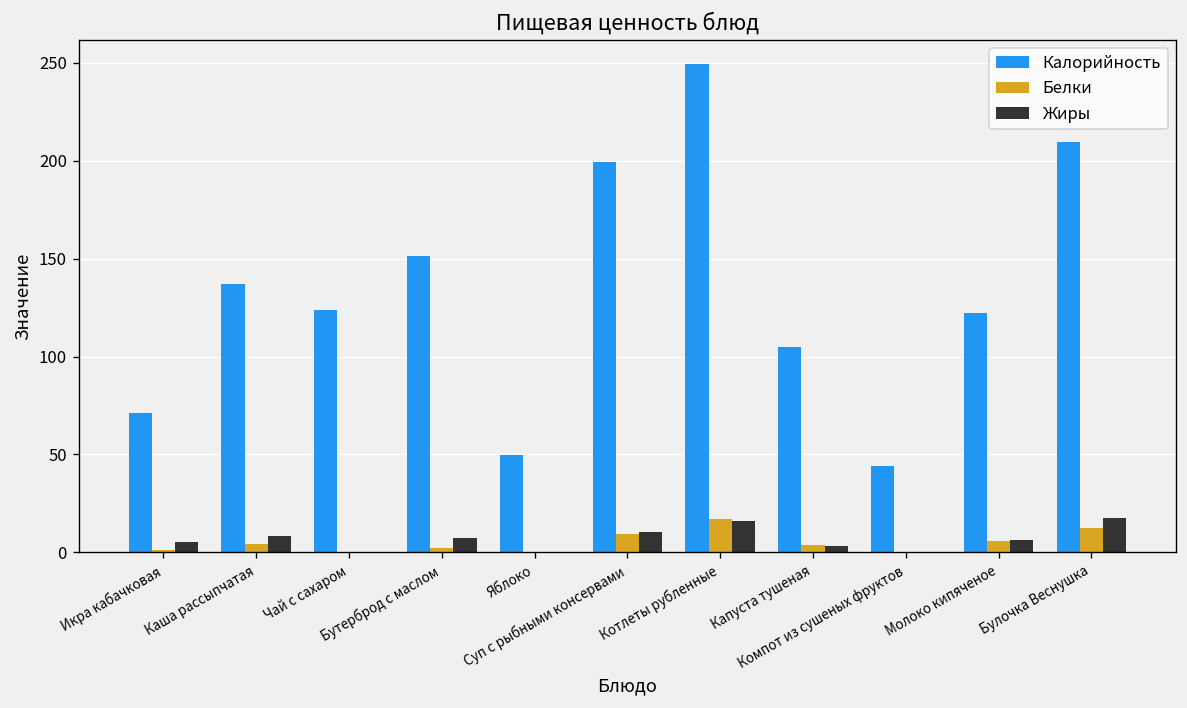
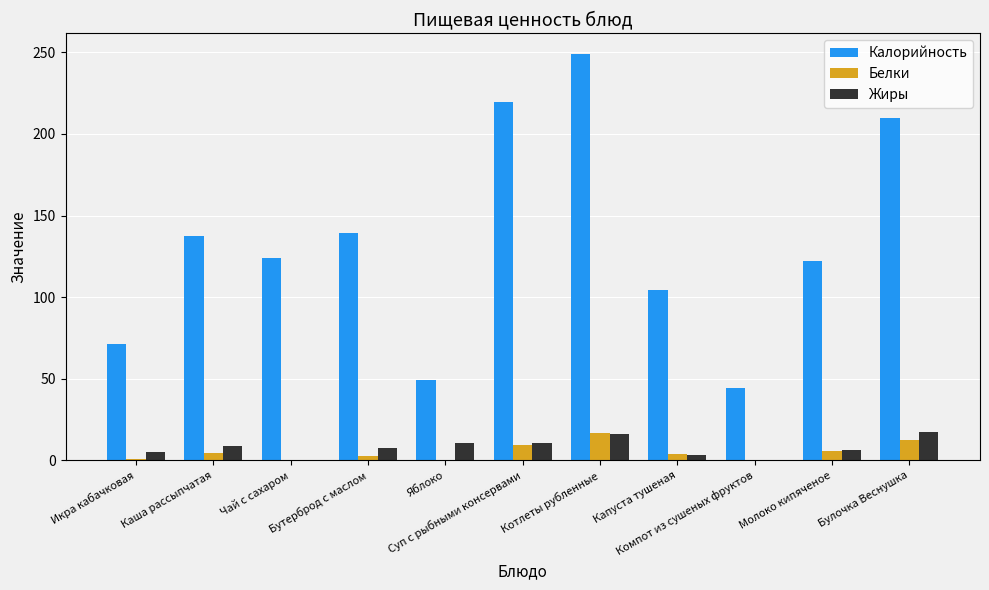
Калорийность, Бутерброд с маслом: 151 -> 140
Жиры, Яблоко: 0 -> 11
Калорийность, Суп с рыбными консервами: 199 -> 220
